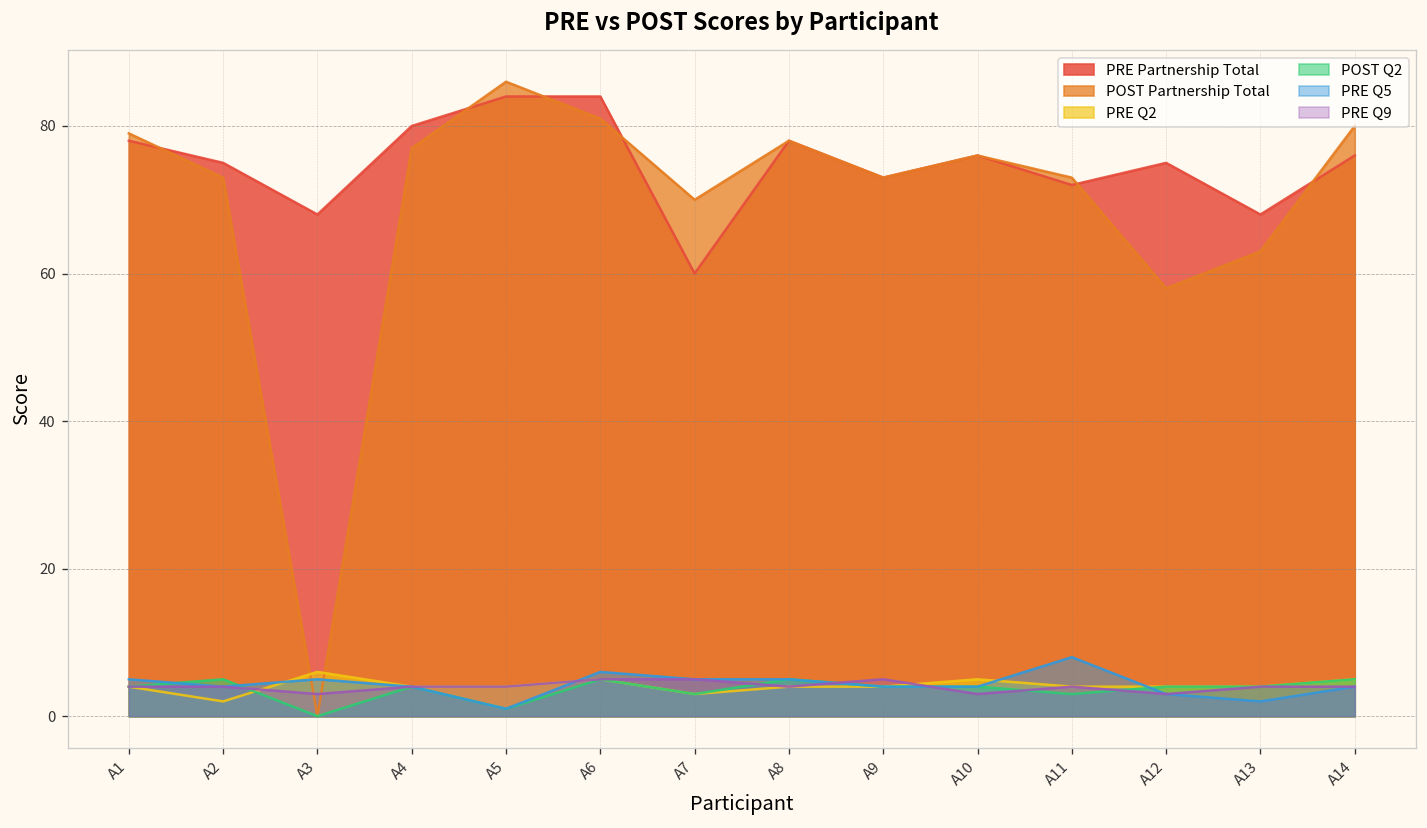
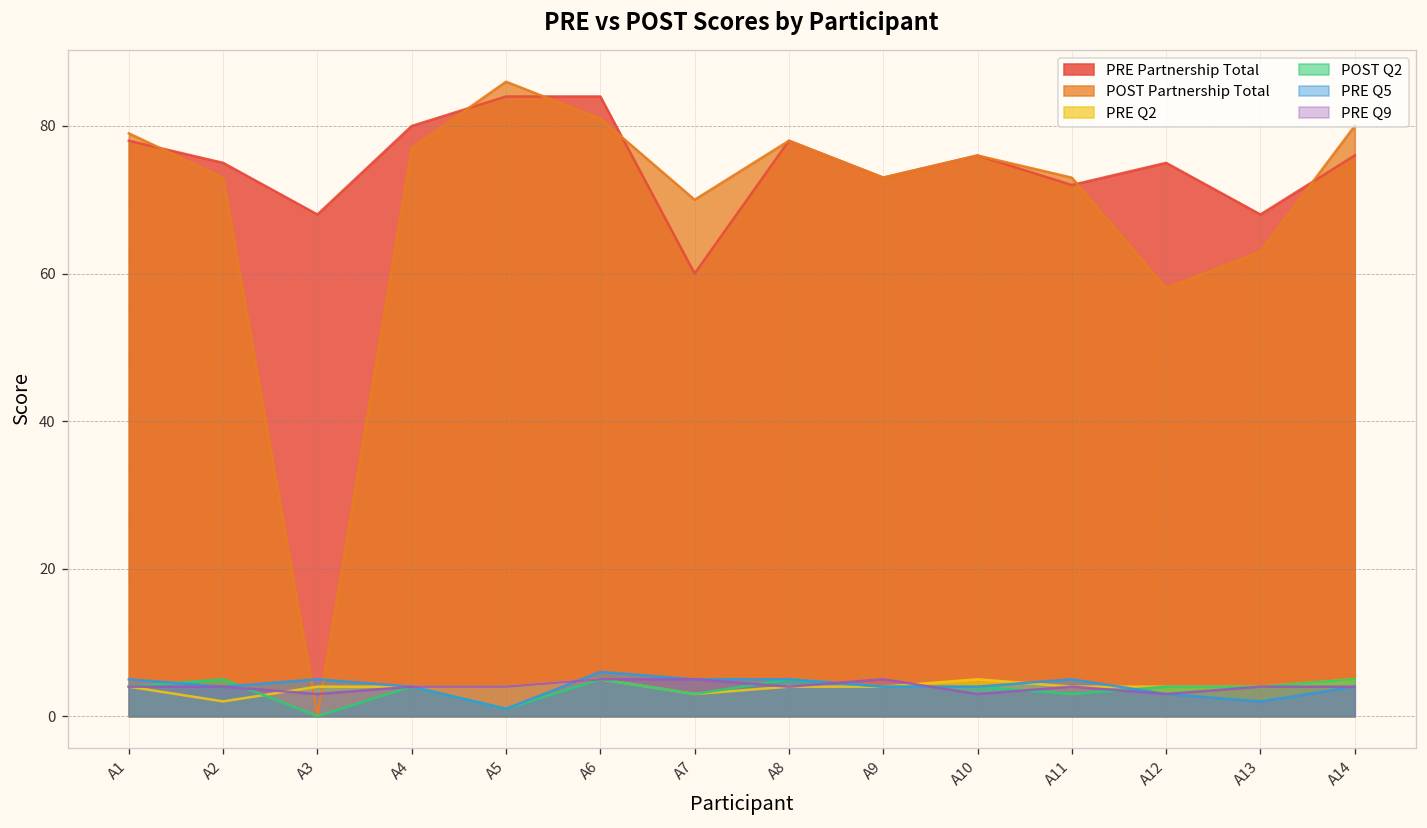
PRE Q2, A3: 6 -> 4
PRE Q5, A11: 8 -> 5
